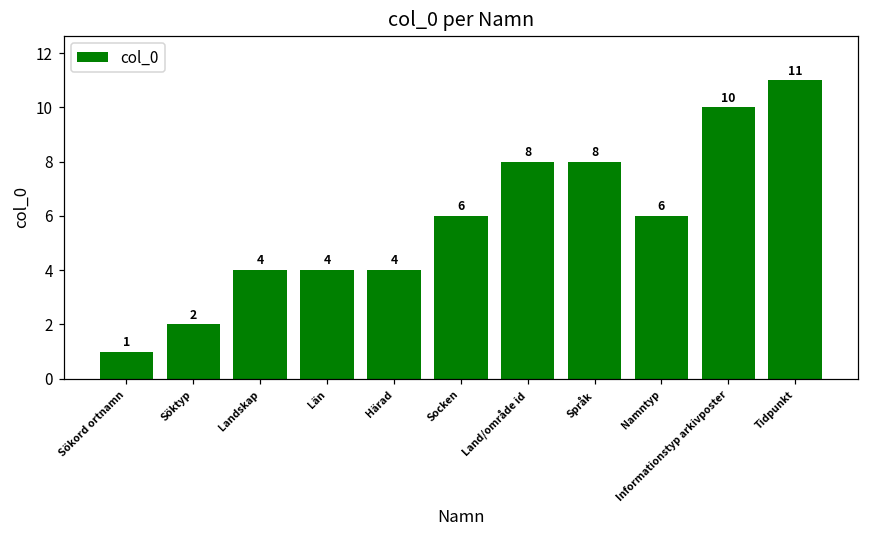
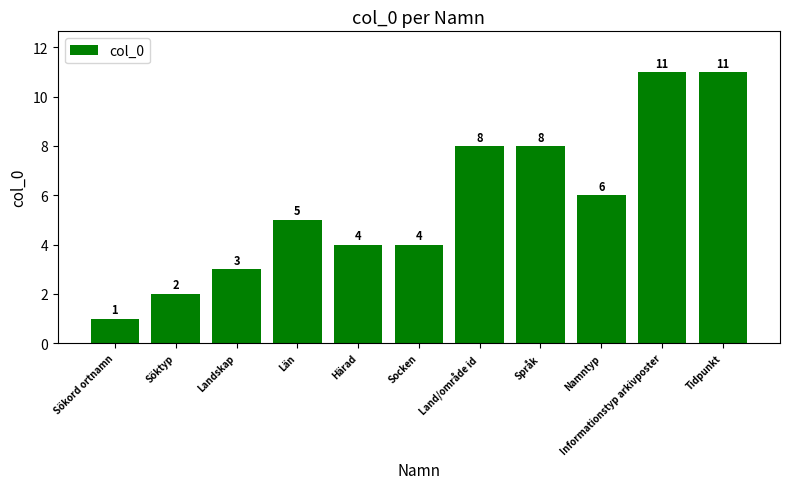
Landskap: 4 -> 3
Län: 4 -> 5
Socken: 6 -> 4
Informationstyp arkivposter: 10 -> 11
